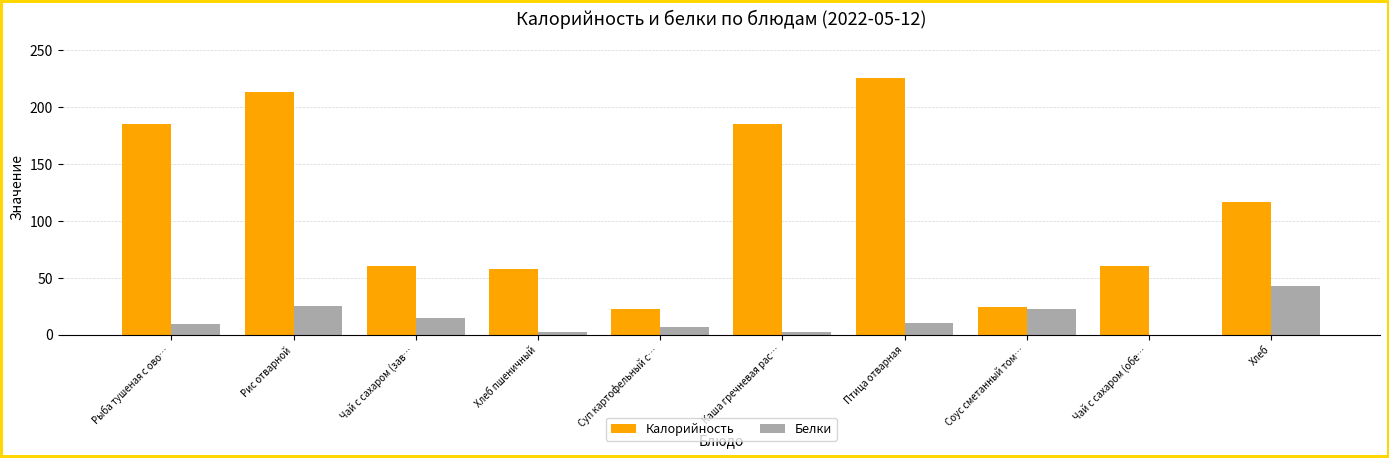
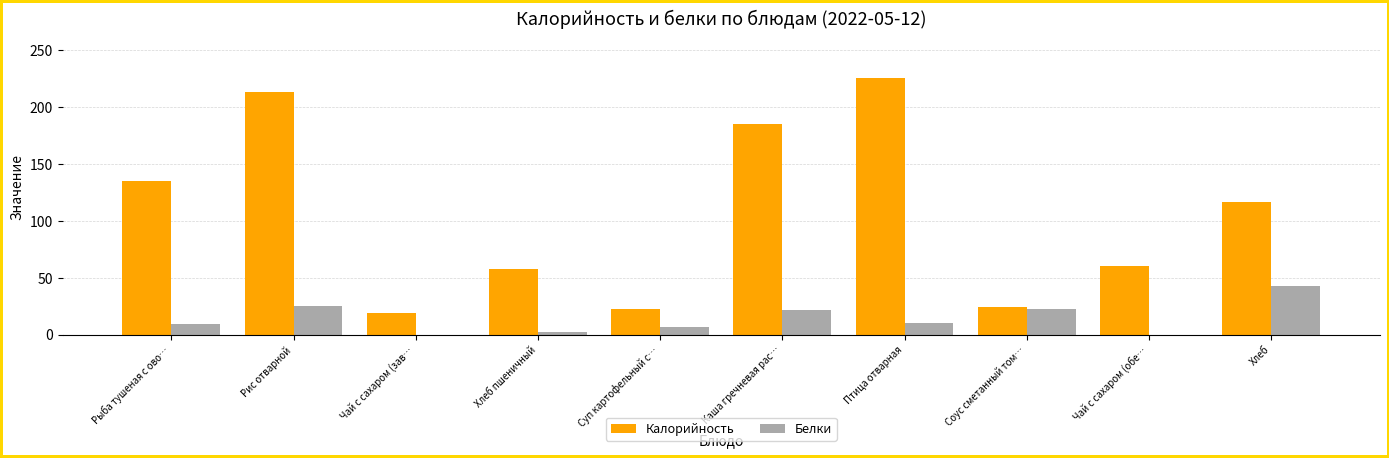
Калорийность, Рыба тушеная с ово…: 185 -> 135
Калорийность, Чай с сахаром (зав…: 60 -> 19
Белки, Чай с сахаром (зав…: 15 -> 0
Белки, Каша гречневая рас…: 3 -> 22
